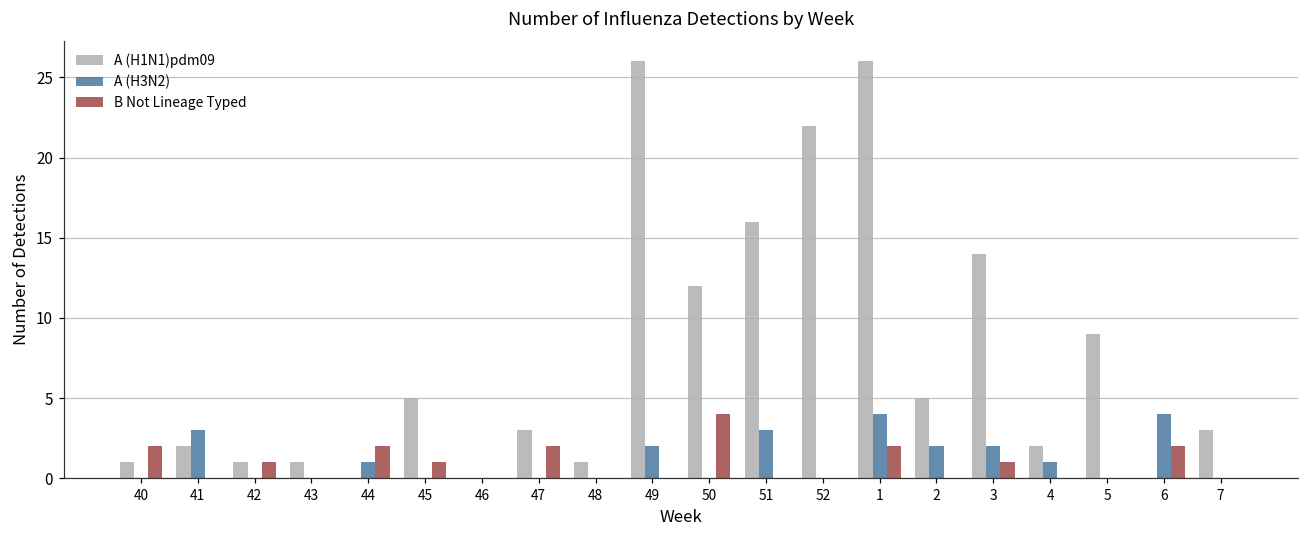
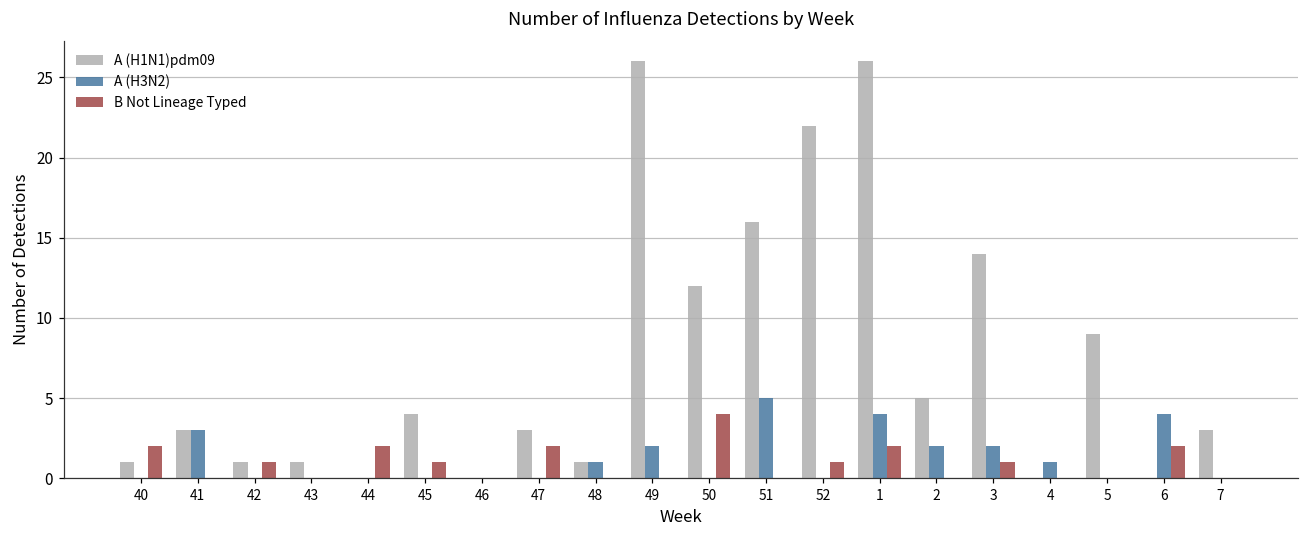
A (H1N1)pdm09, 41: 2 -> 3
A (H3N2), 44: 1 -> 0
A (H1N1)pdm09, 45: 5 -> 4
A (H3N2), 48: 0 -> 1
A (H3N2), 51: 3 -> 5
B Not Lineage Typed, 52: 0 -> 1
A (H1N1)pdm09, 4: 2 -> 0
